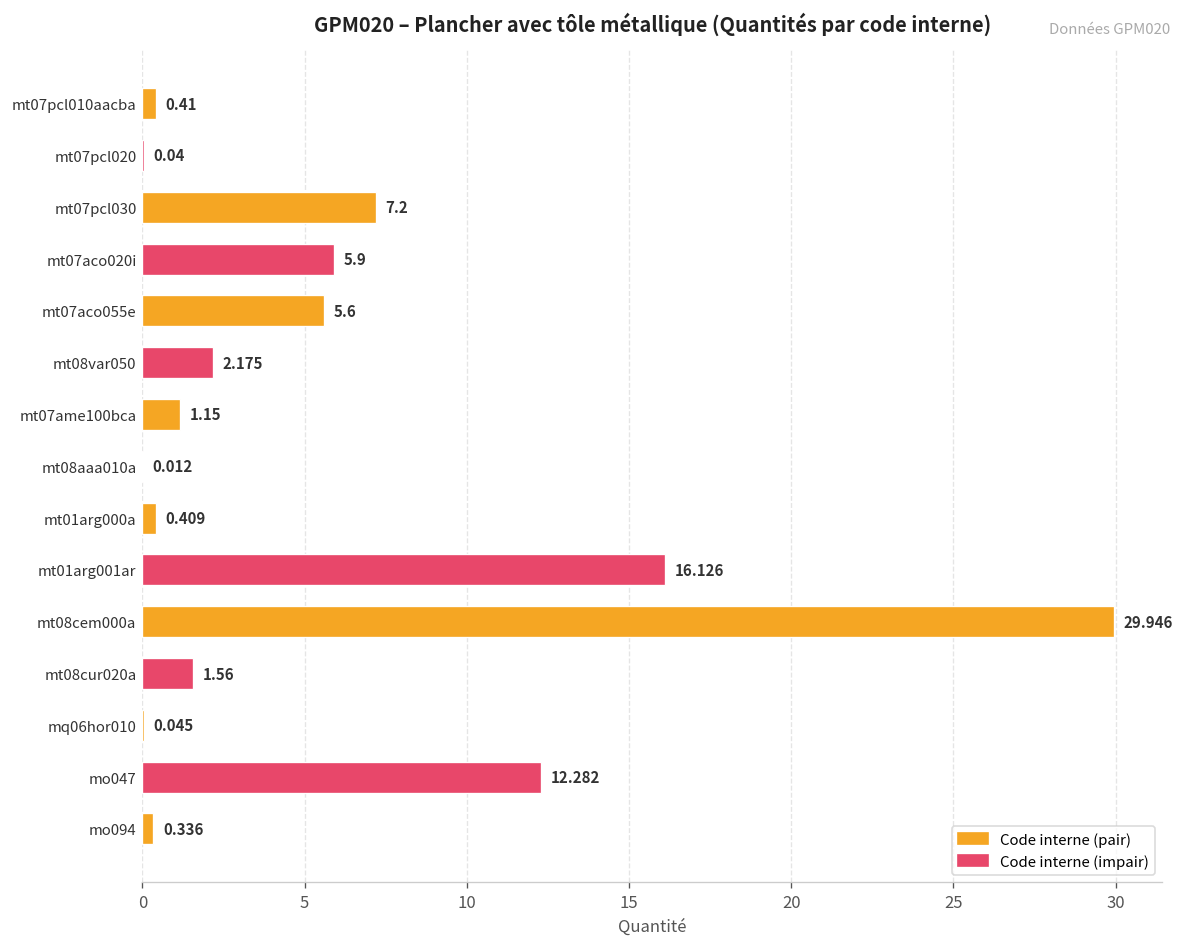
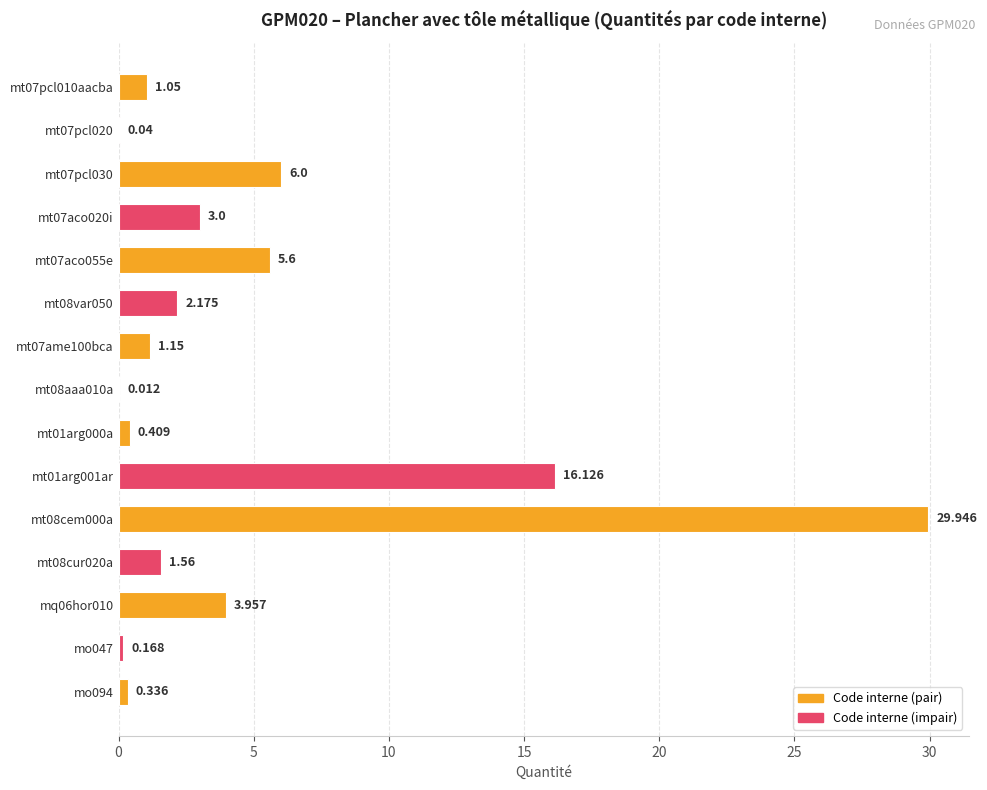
mt07pcl010aacba: 0.41 -> 1.05
mt07pcl030: 7.2 -> 6.0
mt07aco020i: 5.9 -> 3.0
mq06hor010: 0.045 -> 3.957
mo047: 12.282 -> 0.168
